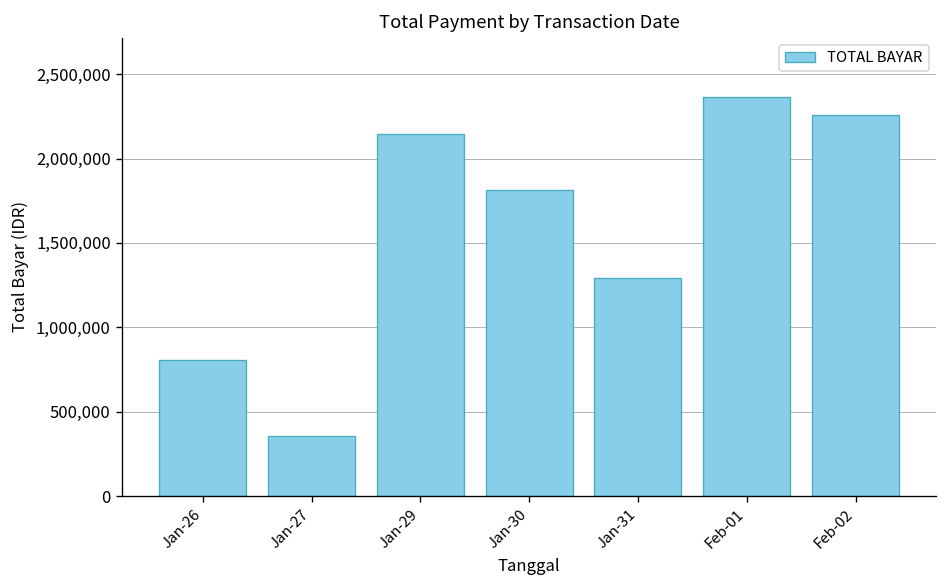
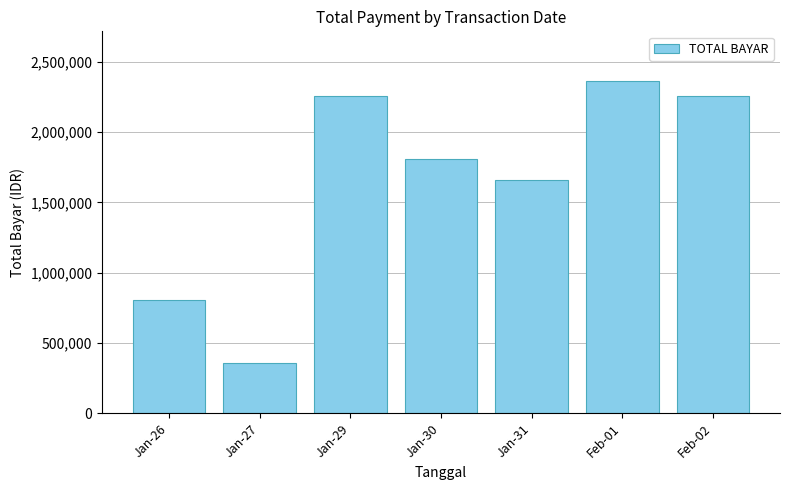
Jan-29: 2,150,000 -> 2,260,000
Jan-31: 1,290,000 -> 1,660,000
